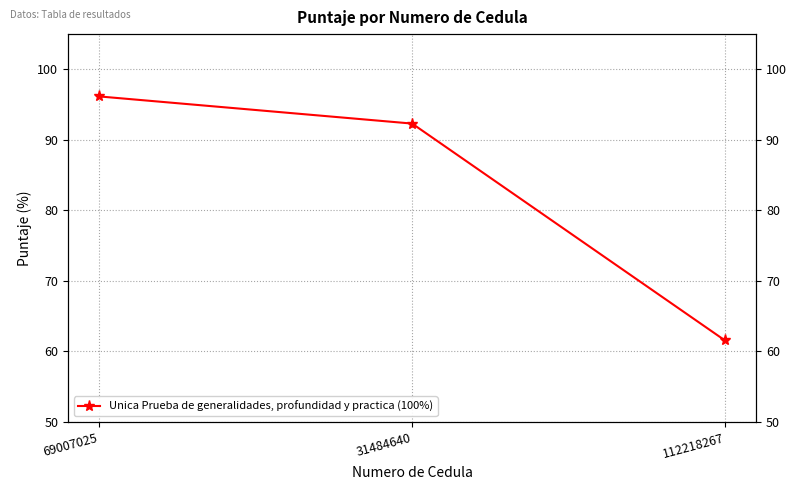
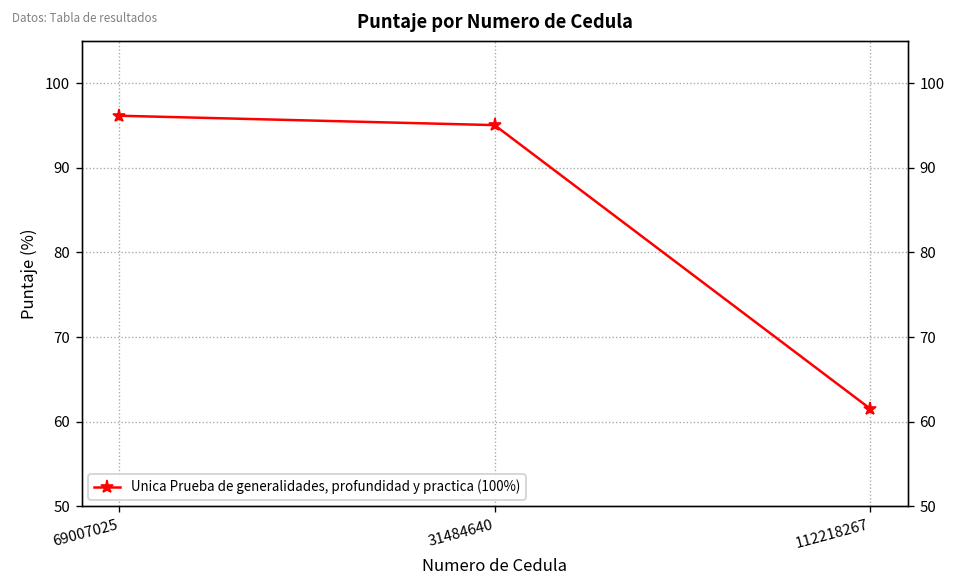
31484640: 92 -> 95
